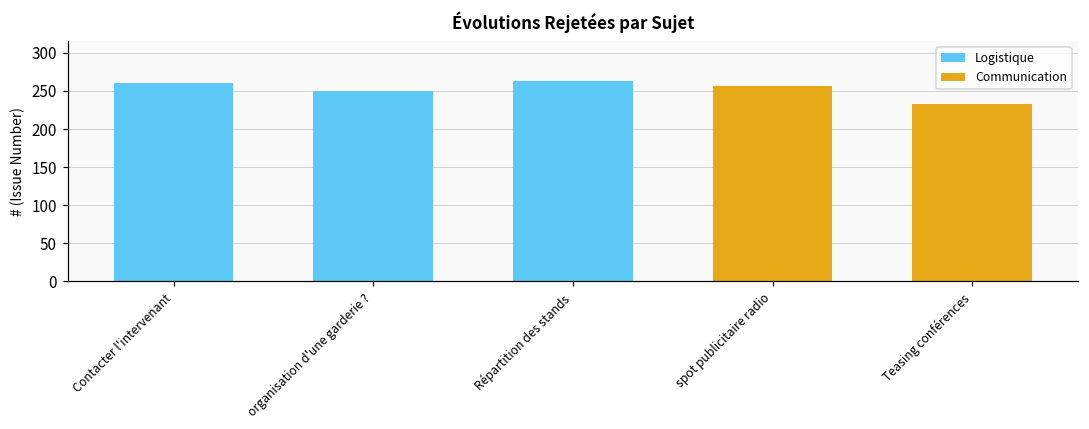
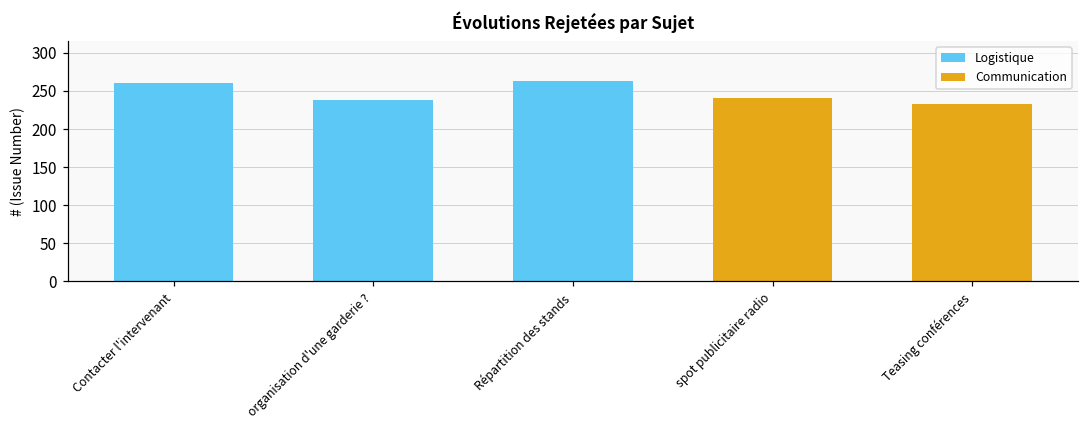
organisation d'une garderie ?: 250 -> 240
spot publicitaire radio: 260 -> 240
